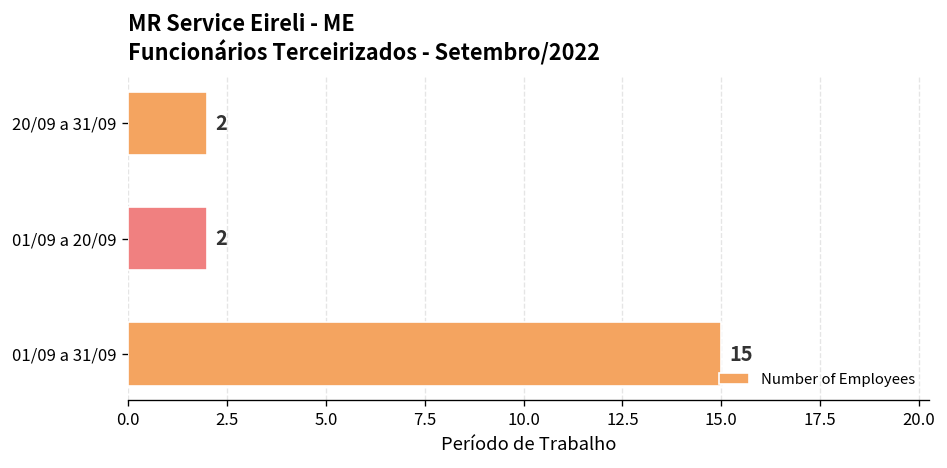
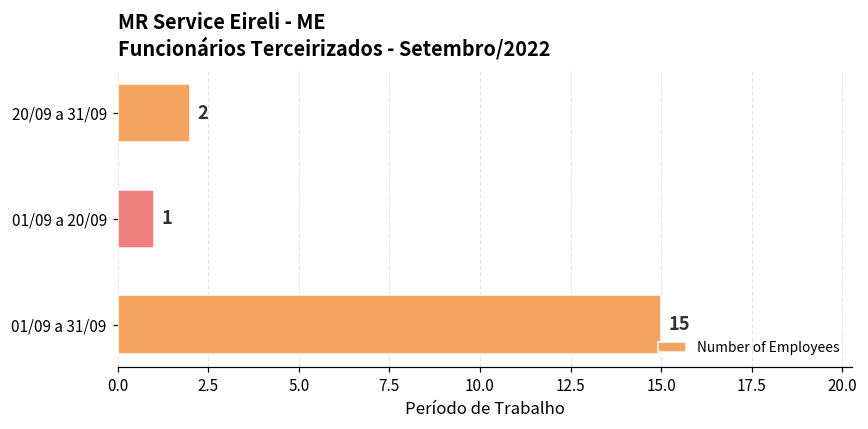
01/09 a 20/09: 2 -> 1
